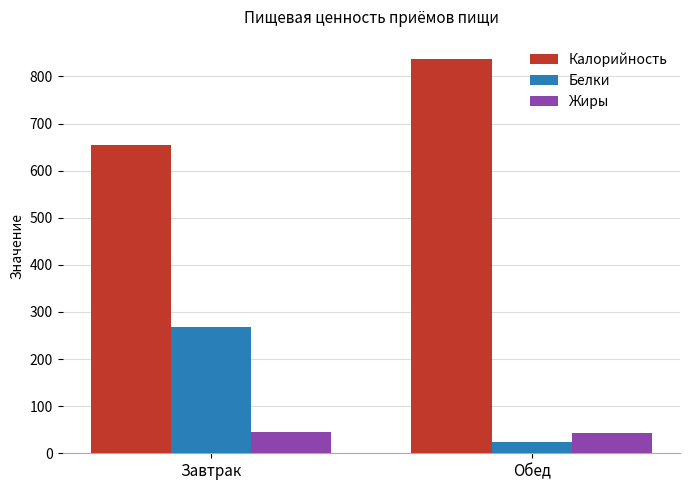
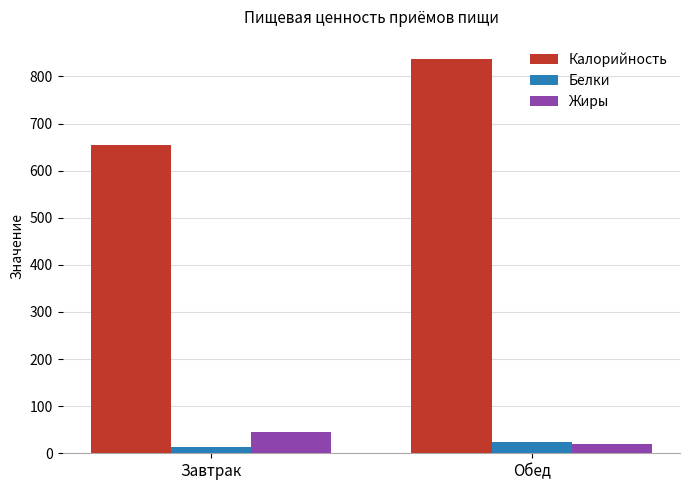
Белки, Завтрак: 270 -> 10
Жиры, Обед: 40 -> 20
